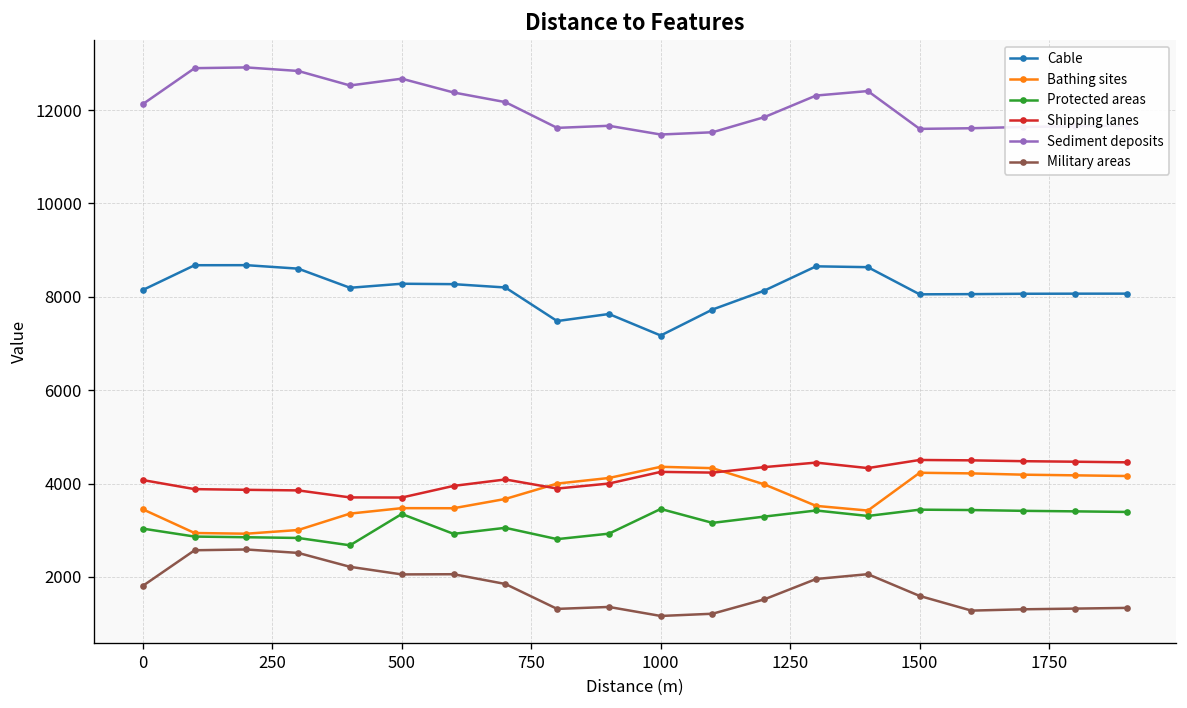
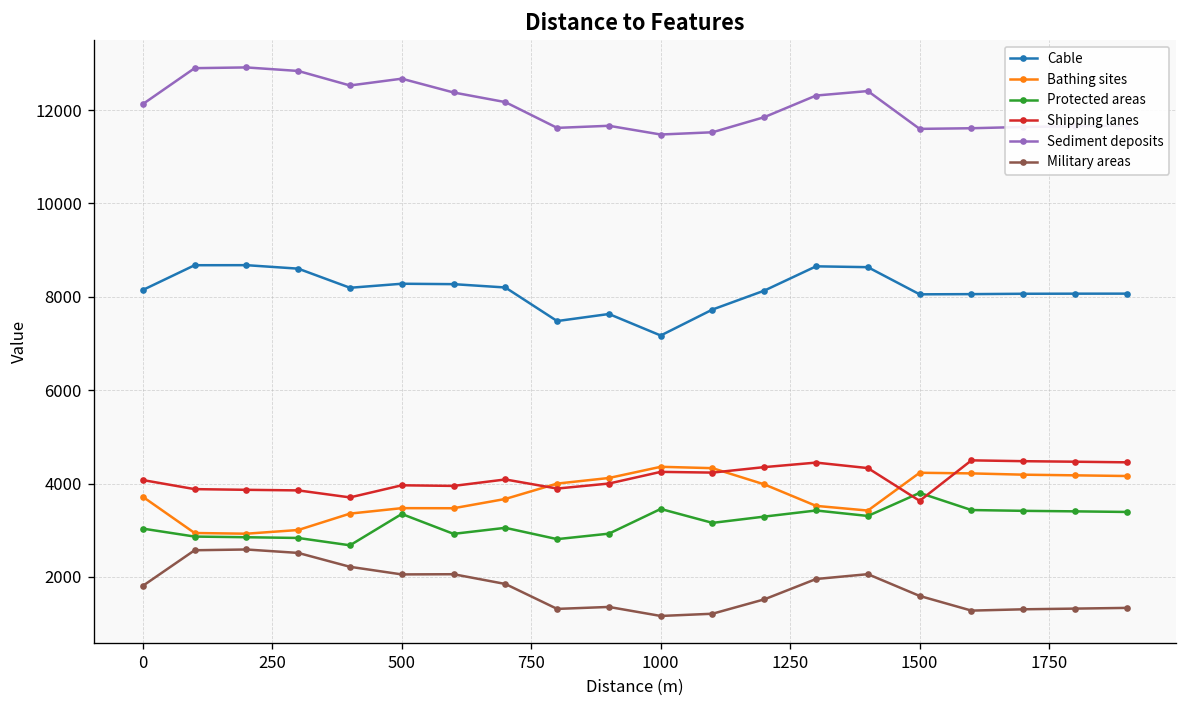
Bathing sites, 0: 3400 -> 3700
Shipping lanes, 500: 3700 -> 4000
Protected areas, 1500: 3400 -> 3800
Shipping lanes, 1500: 4500 -> 3600
